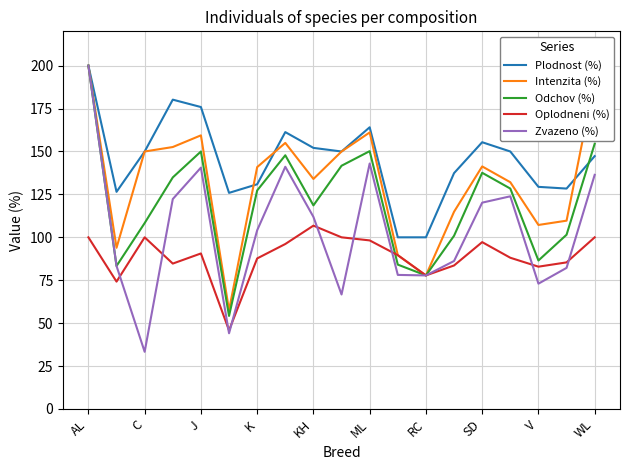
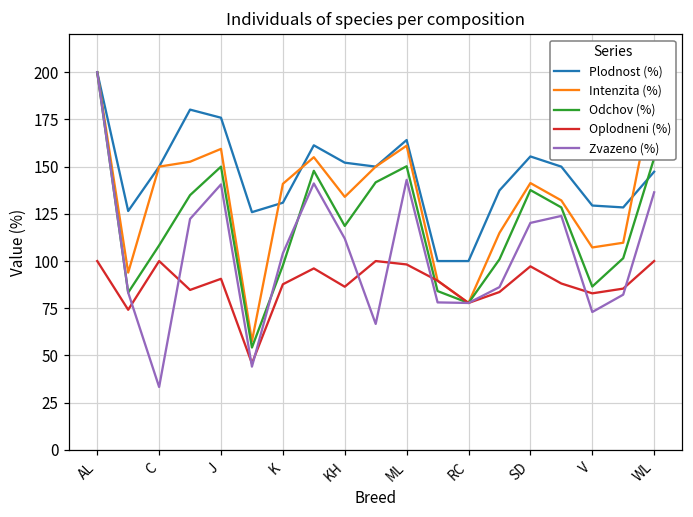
Odchov (%), K: 127 -> 98
Oplodneni (%), KH: 107 -> 86
